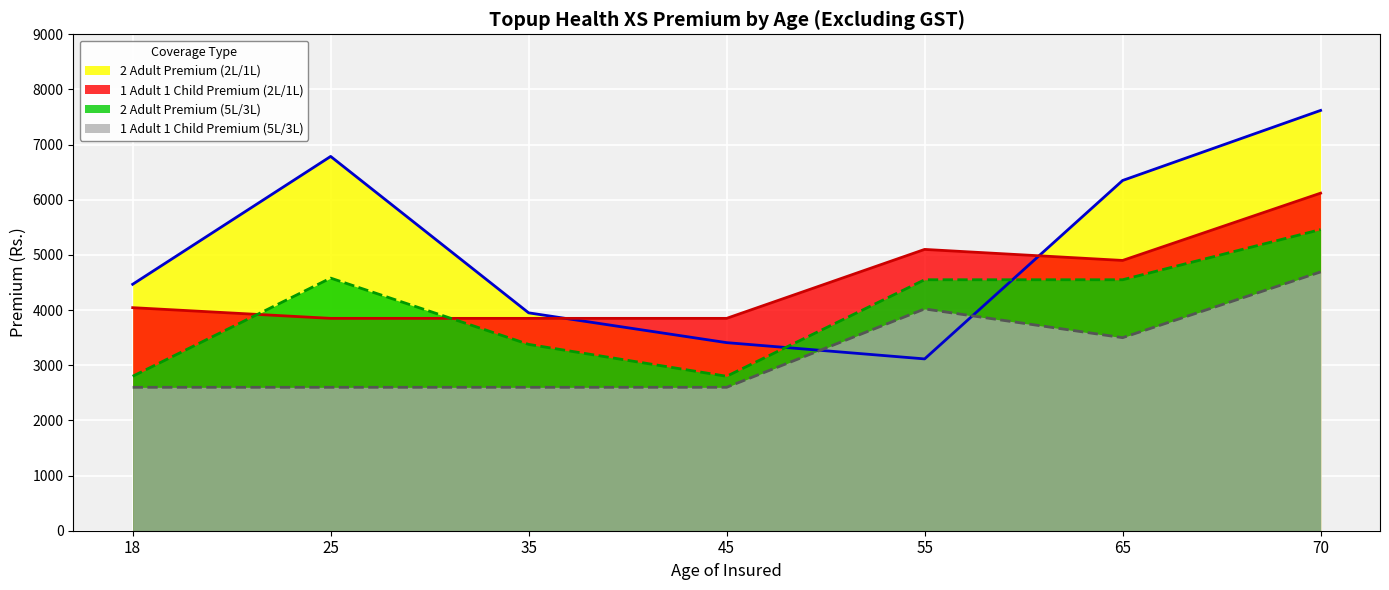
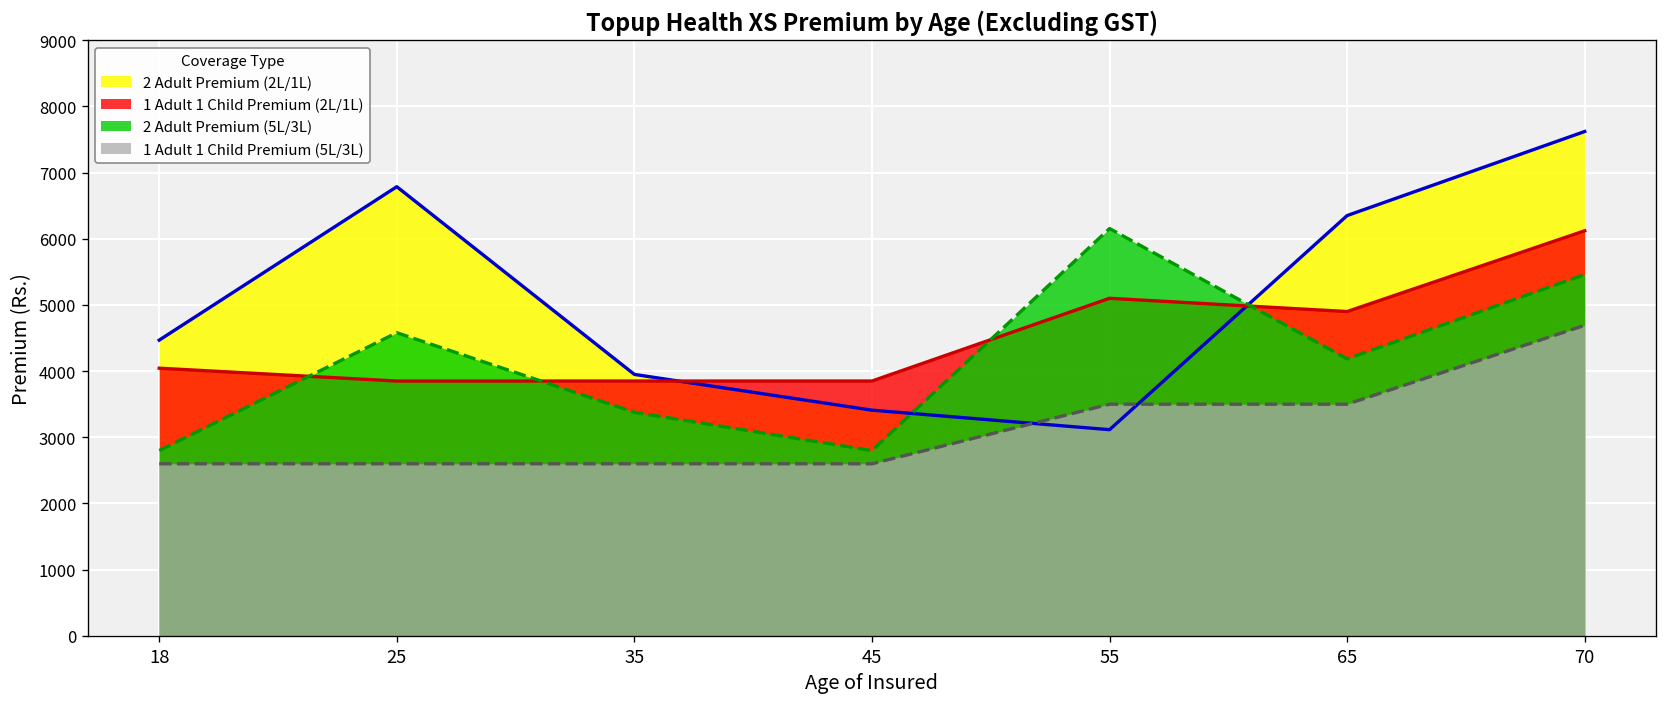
2 Adult Premium (5L/3L), 55: 4600 -> 6200
1 Adult 1 Child Premium (5L/3L), 55: 4000 -> 3500
2 Adult Premium (5L/3L), 65: 4600 -> 4200
